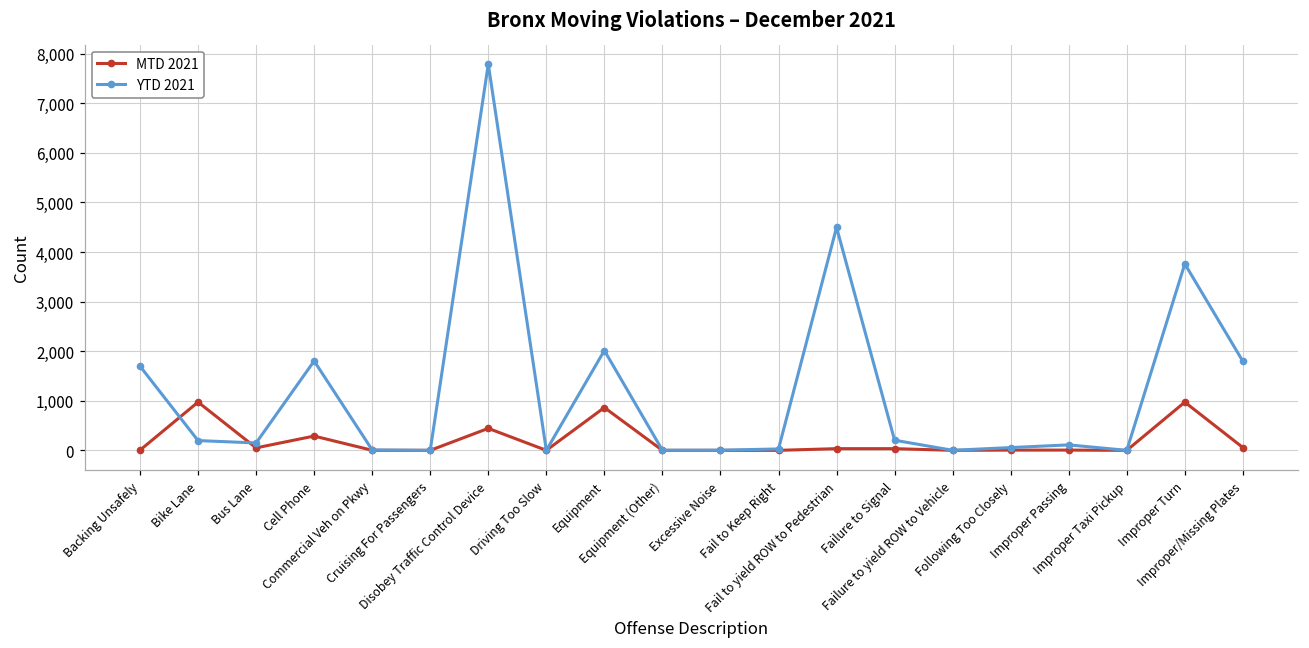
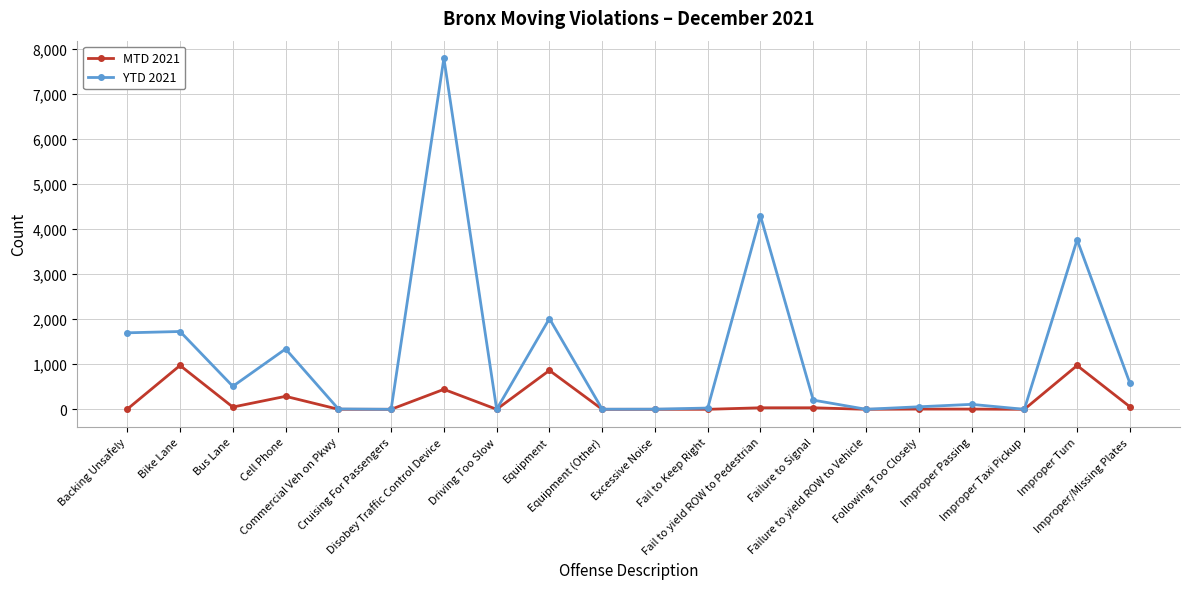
YTD 2021, Bike Lane: 200 -> 1,700
YTD 2021, Bus Lane: 100 -> 500
YTD 2021, Cell Phone: 1,800 -> 1,300
YTD 2021, Fail to yield ROW to Pedestrian: 4,500 -> 4,300
YTD 2021, Improper/Missing Plates: 1,800 -> 600
